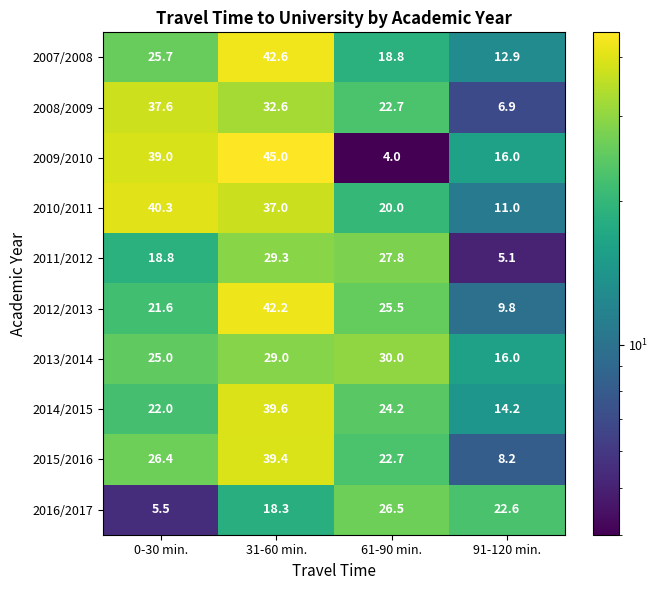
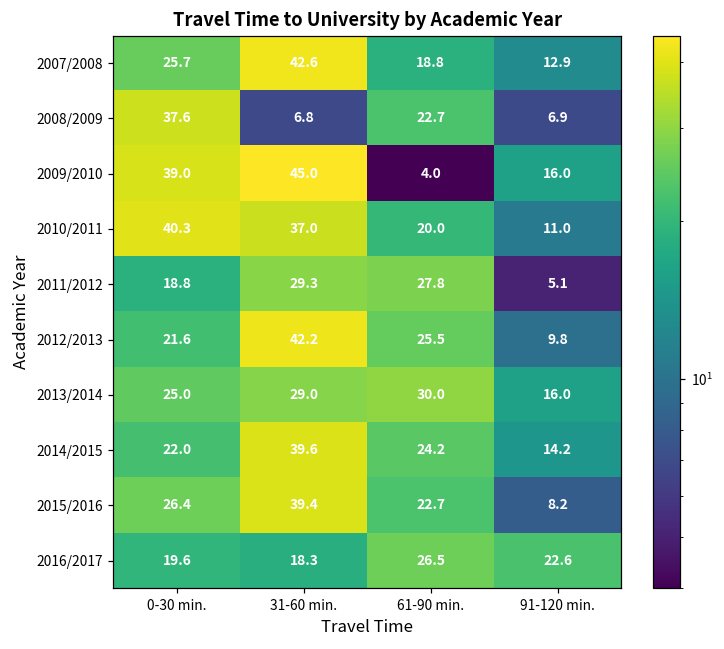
2008/2009, 31-60 min.: 32.6 -> 6.8
2016/2017, 0-30 min.: 5.5 -> 19.6
